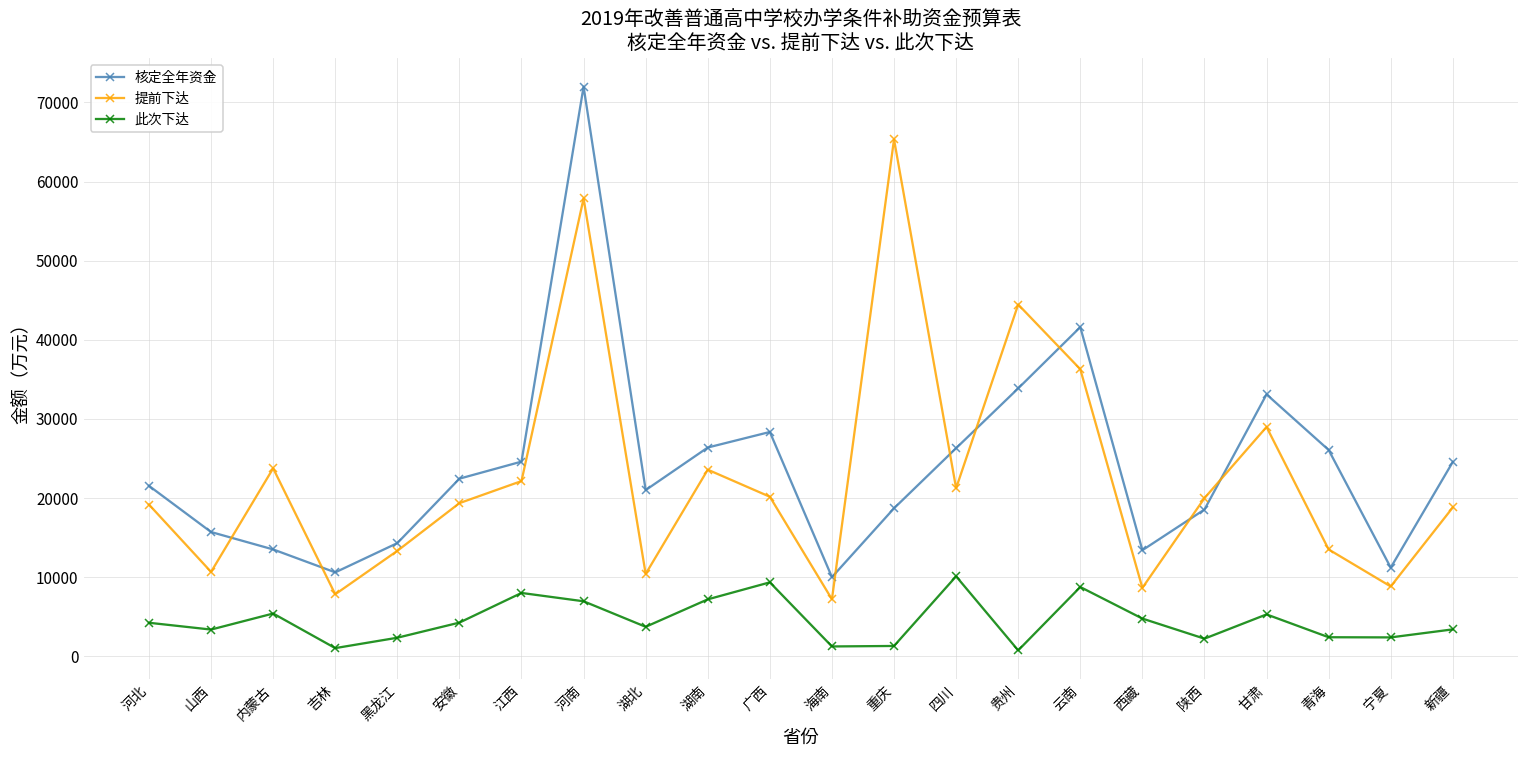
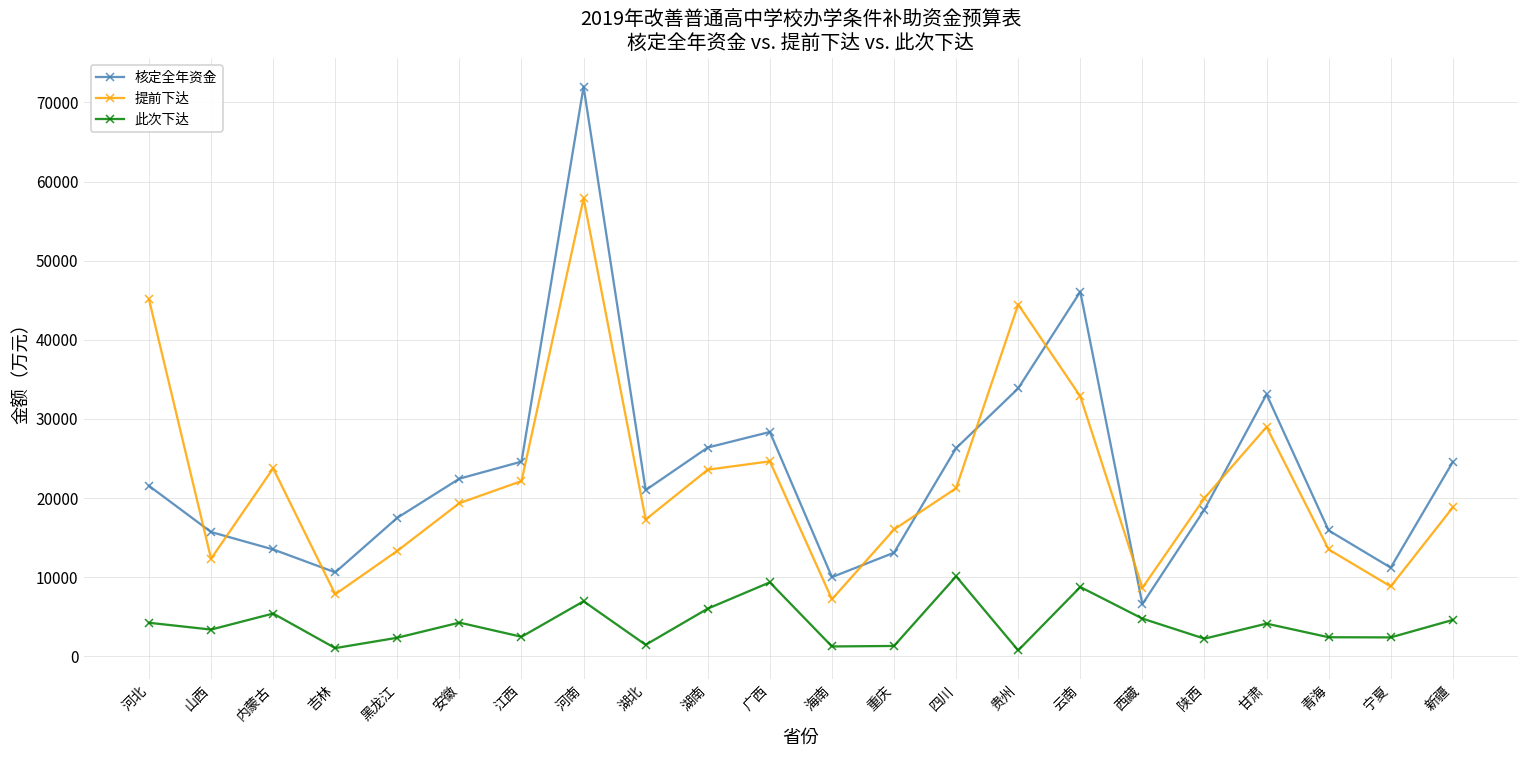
提前下达, 河北: 19000 -> 45000
提前下达, 山西: 11000 -> 12000
核定全年资金, 黑龙江: 14000 -> 18000
此次下达, 江西: 8000 -> 2000
提前下达, 湖北: 10000 -> 17000
此次下达, 湖北: 4000 -> 1000
此次下达, 湖南: 7000 -> 6000
提前下达, 广西: 20000 -> 25000
核定全年资金, 重庆: 19000 -> 13000
提前下达, 重庆: 65000 -> 16000
核定全年资金, 云南: 42000 -> 46000
提前下达, 云南: 36000 -> 33000
核定全年资金, 西藏: 13000 -> 7000
此次下达, 甘肃: 5000 -> 4000
核定全年资金, 青海: 26000 -> 16000
此次下达, 新疆: 3000 -> 5000
